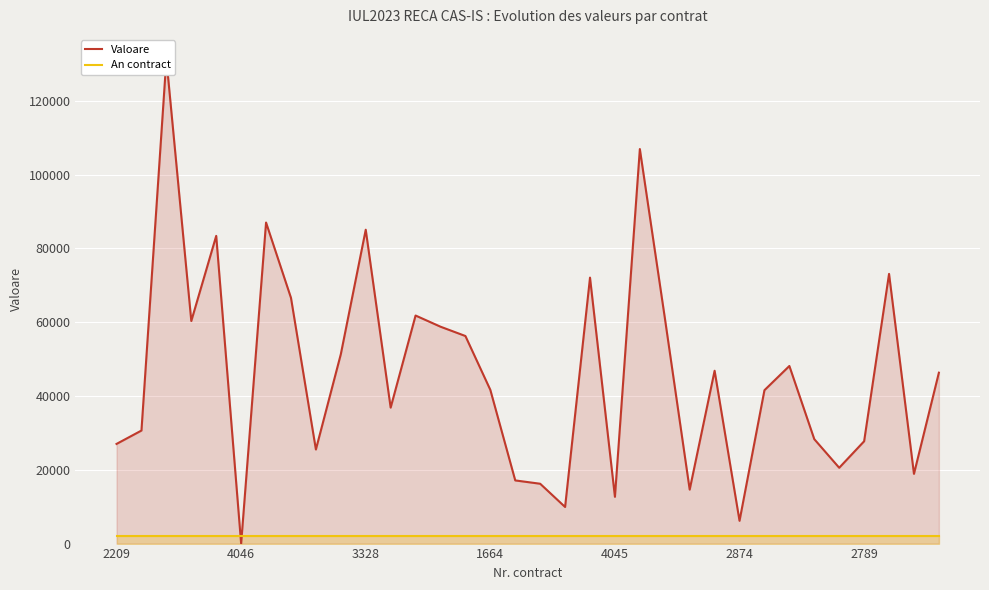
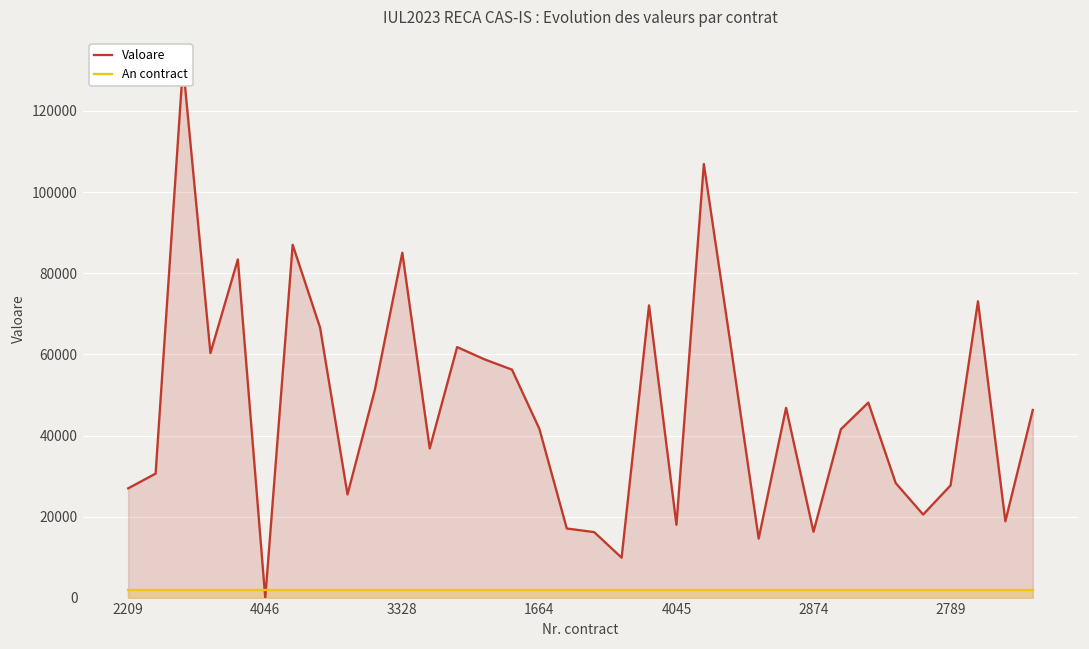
Valoare, 4045: 13000 -> 18000
Valoare, 2874: 6000 -> 16000
